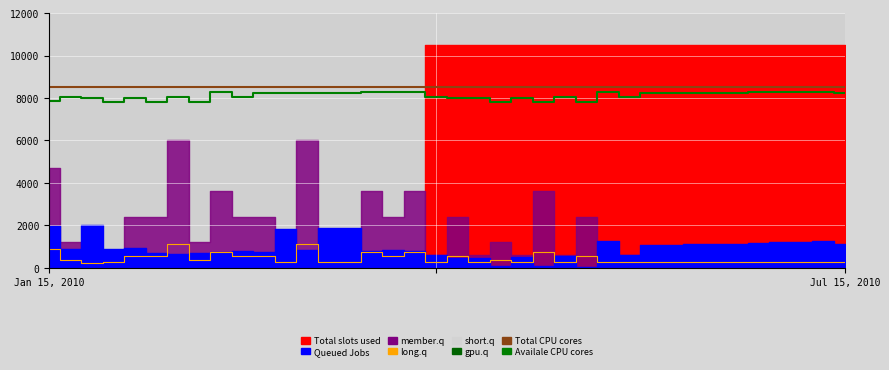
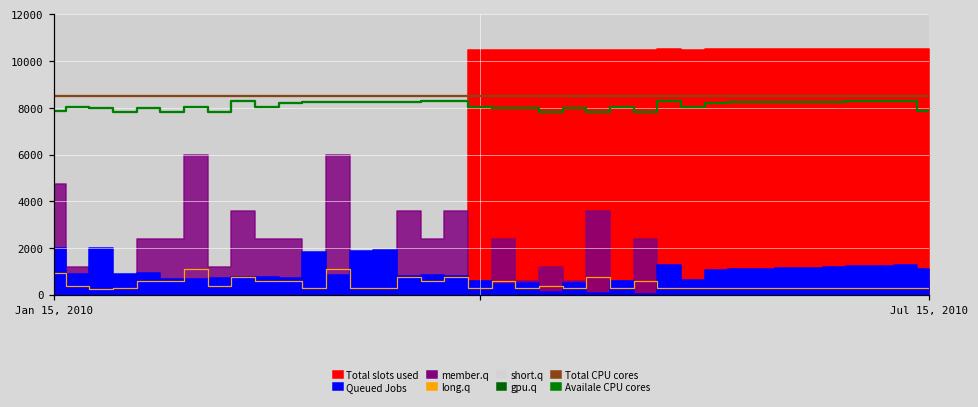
Availale CPU cores, Jul 15, 2010: 8200 -> 7900
